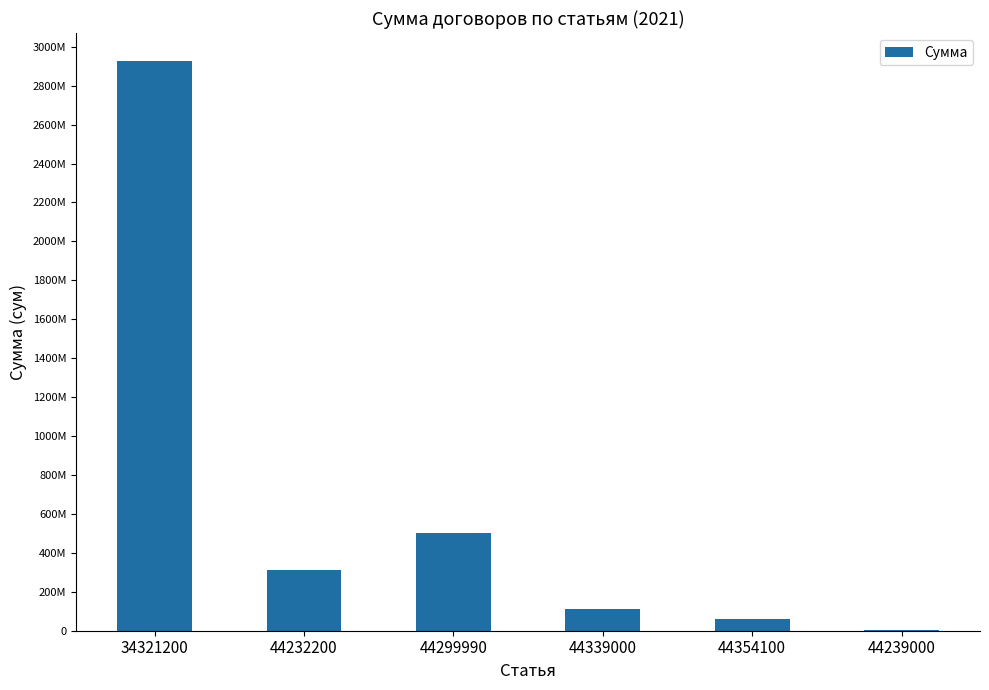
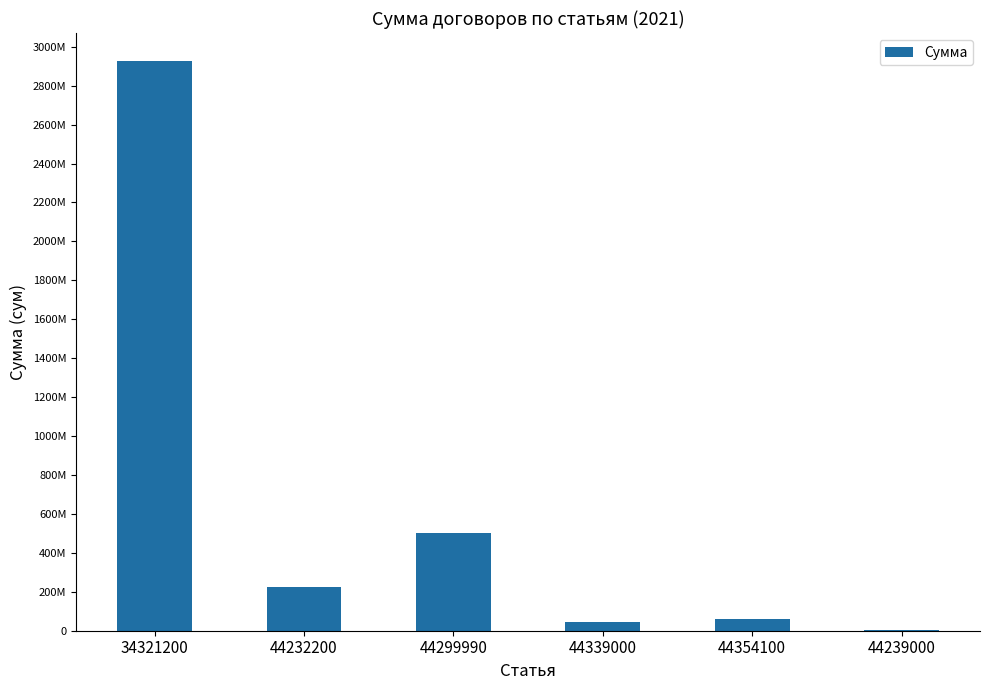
44232200: 310000000 -> 220000000
44339000: 110000000 -> 50000000
